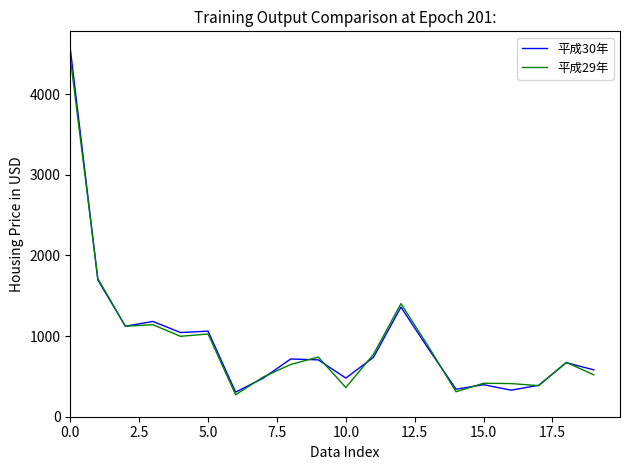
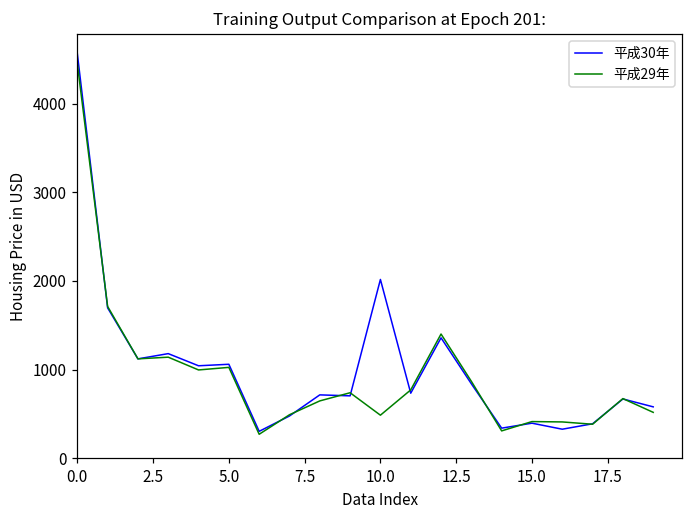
平成30年, 10.0: 500 -> 2000
平成29年, 10.0: 400 -> 500
